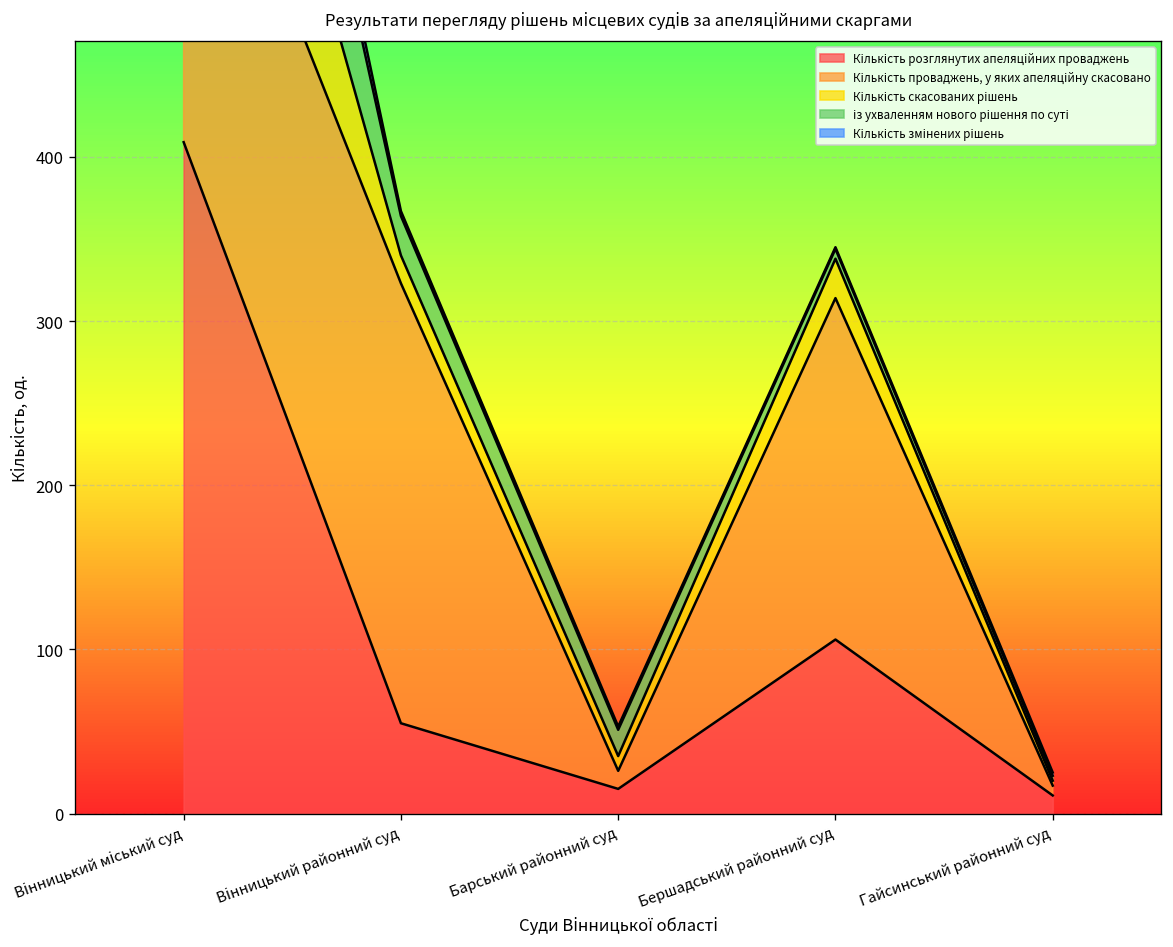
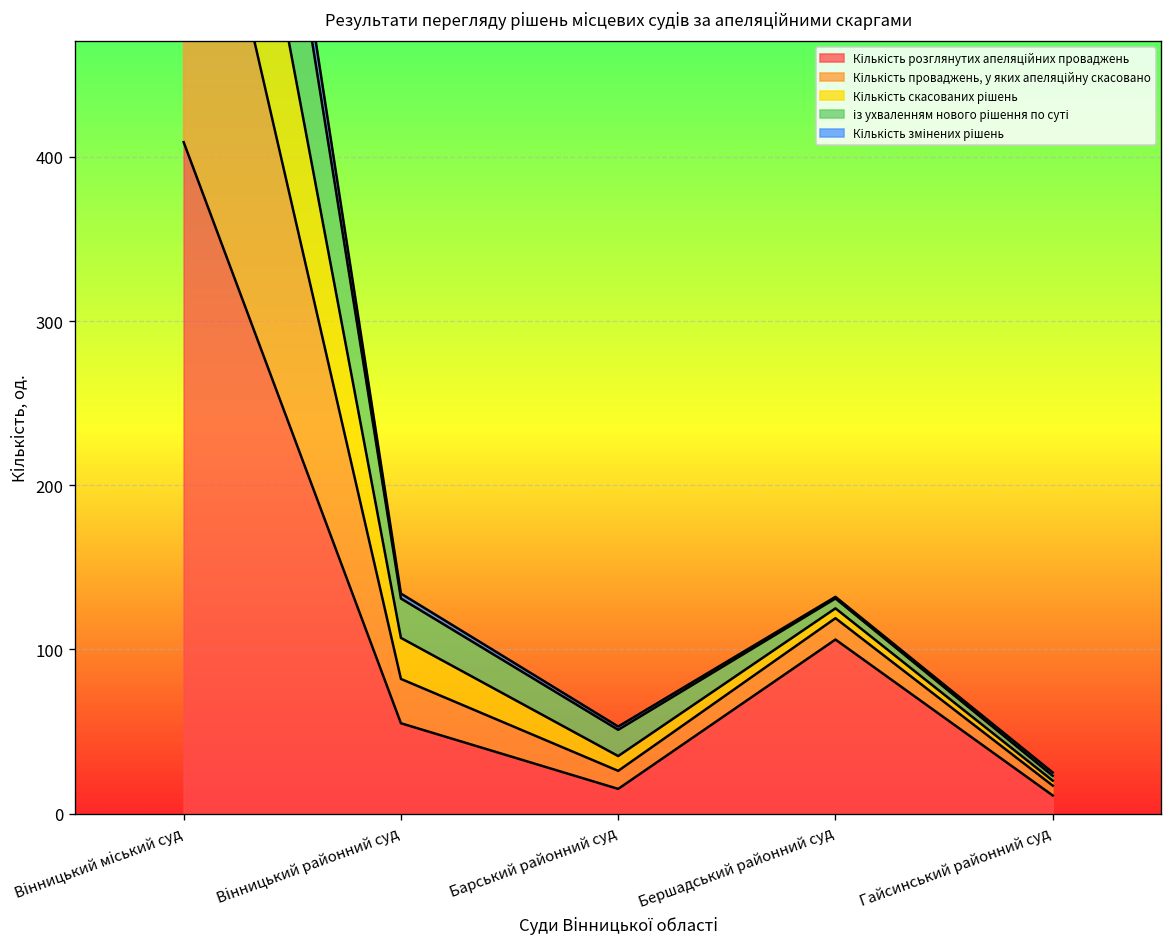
Кількість проваджень, у яких апеляційну скасовано, Вінницький районний суд: 268 -> 27
Кількість скасованих рішень, Вінницький районний суд: 17 -> 25
Кількість проваджень, у яких апеляційну скасовано, Бершадський районний суд: 208 -> 13
Кількість скасованих рішень, Бершадський районний суд: 24 -> 6
